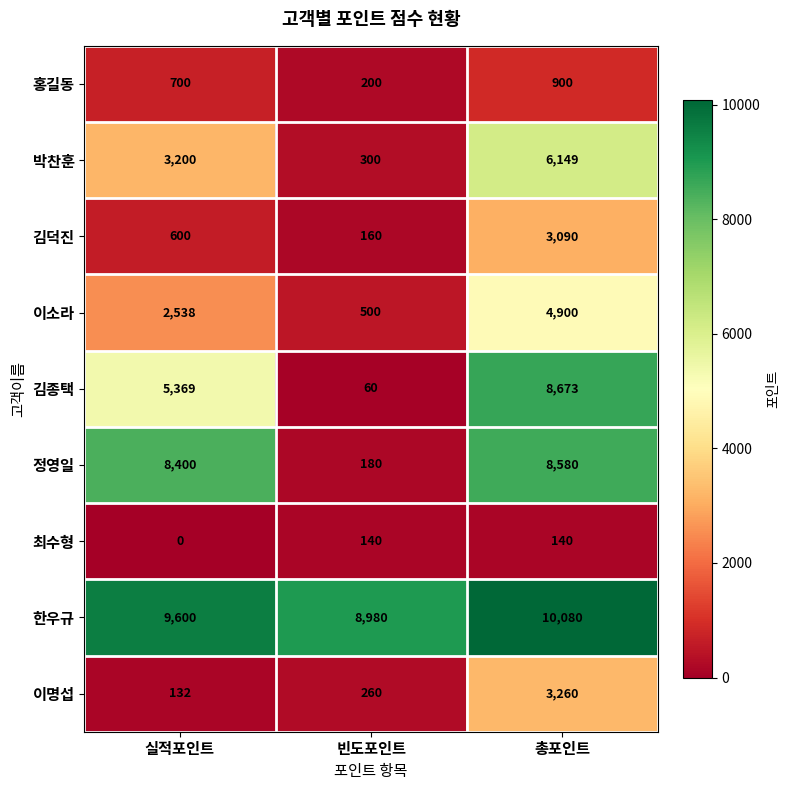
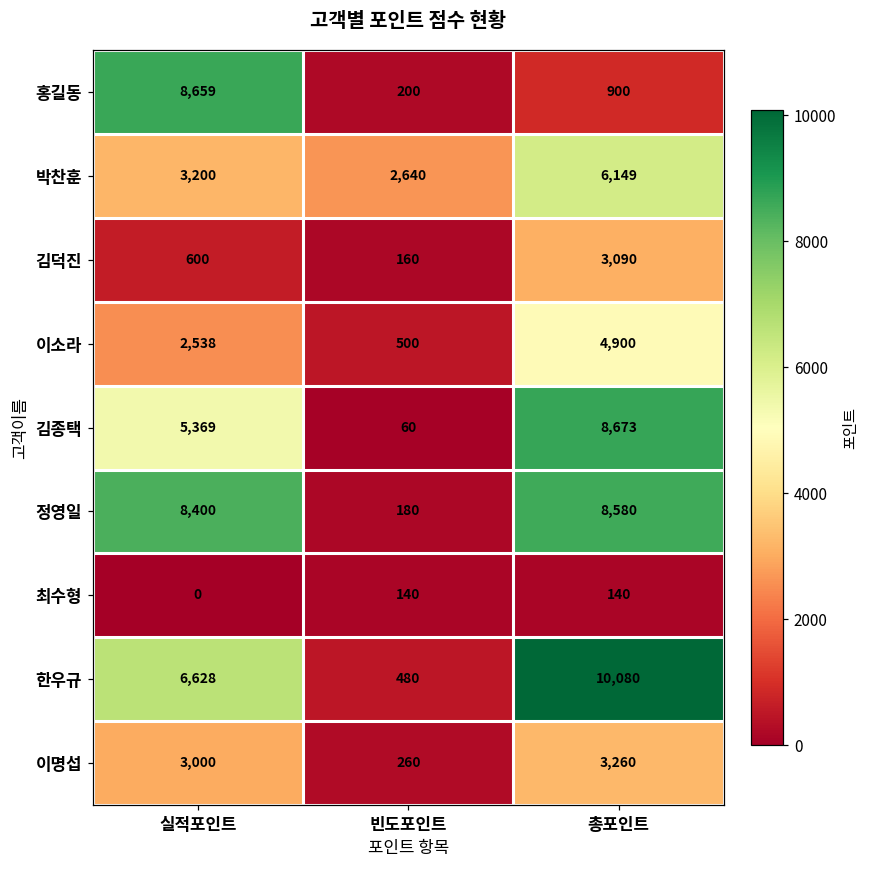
홍길동, 실적포인트: 700 -> 8,659
박찬훈, 빈도포인트: 300 -> 2,640
한우규, 실적포인트: 9,600 -> 6,628
한우규, 빈도포인트: 8,980 -> 480
이명섭, 실적포인트: 132 -> 3,000
